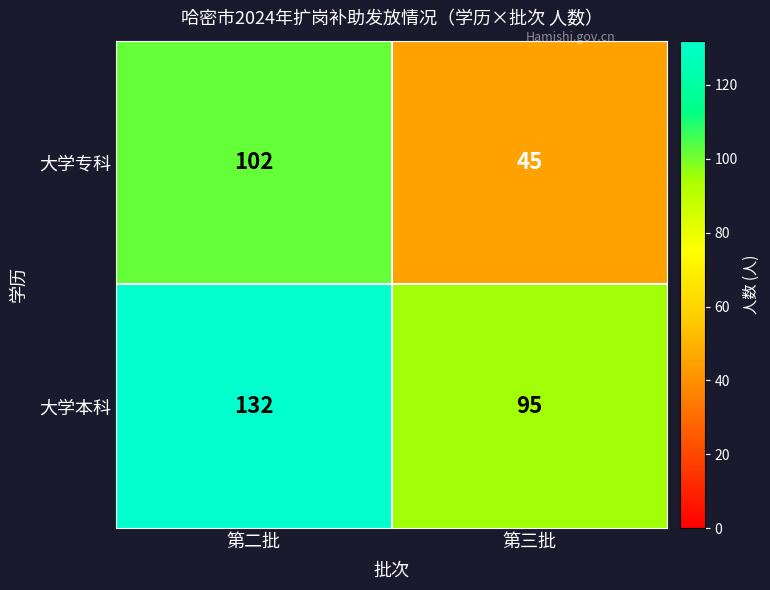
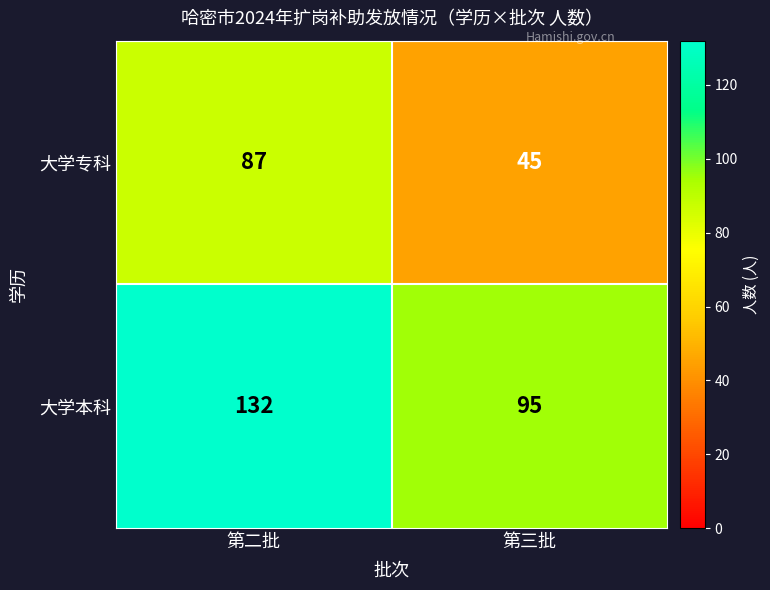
大学专科, 第二批: 102 -> 87
